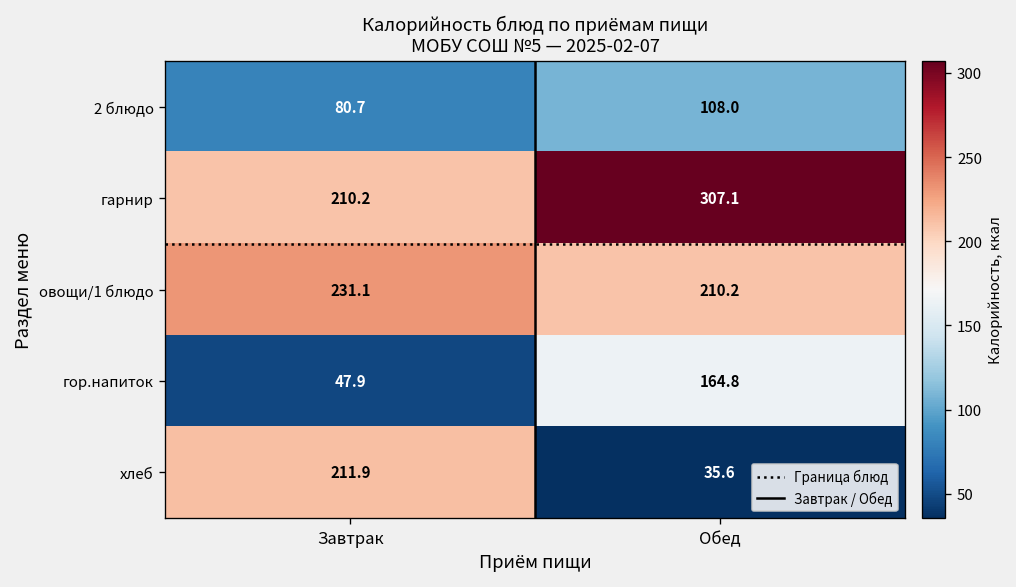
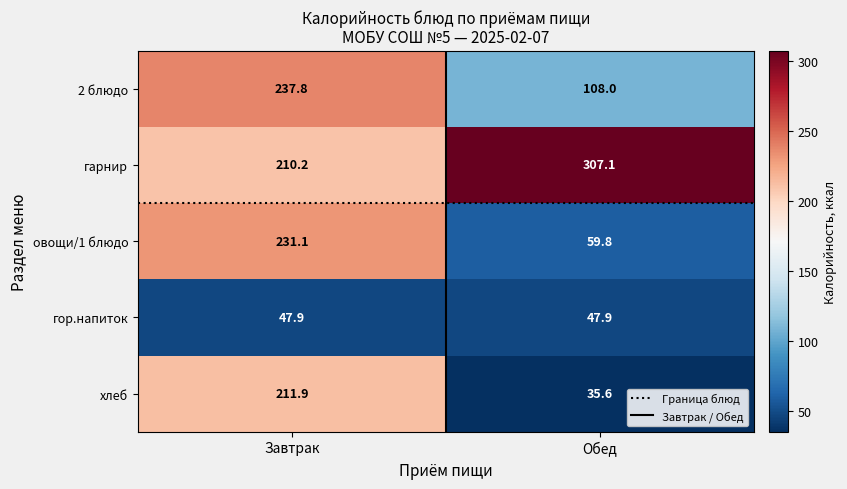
2 блюдо, Завтрак: 80.7 -> 237.8
овощи/1 блюдо, Обед: 210.2 -> 59.8
гор.напиток, Обед: 164.8 -> 47.9
